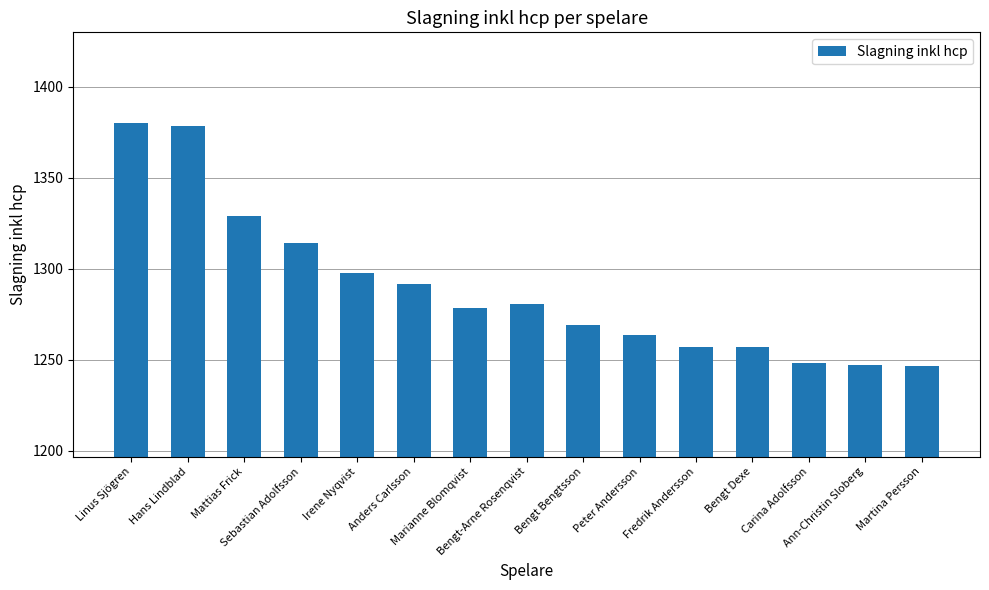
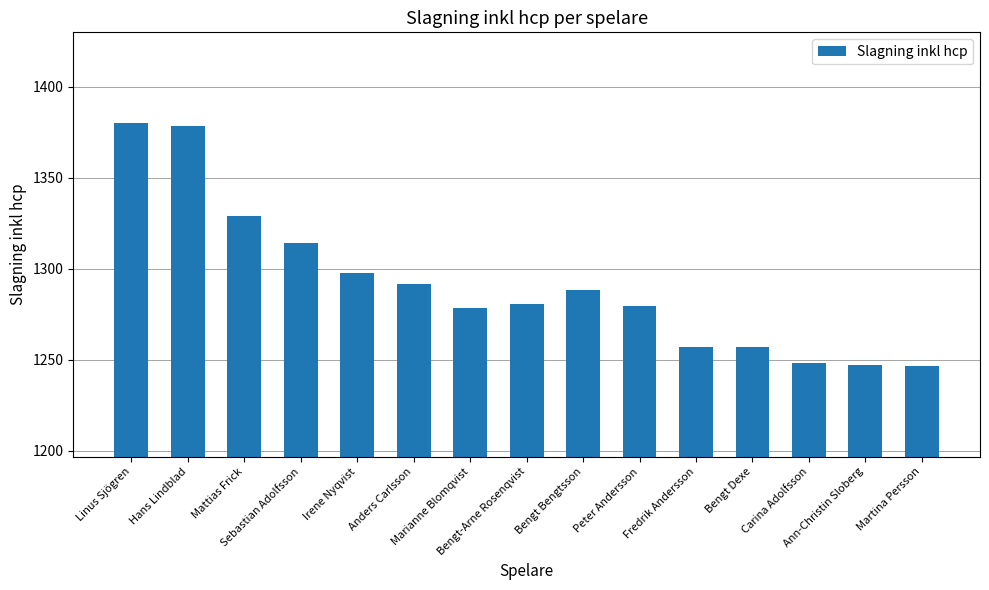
Bengt Bengtsson: 1269 -> 1288
Peter Andersson: 1263 -> 1280
